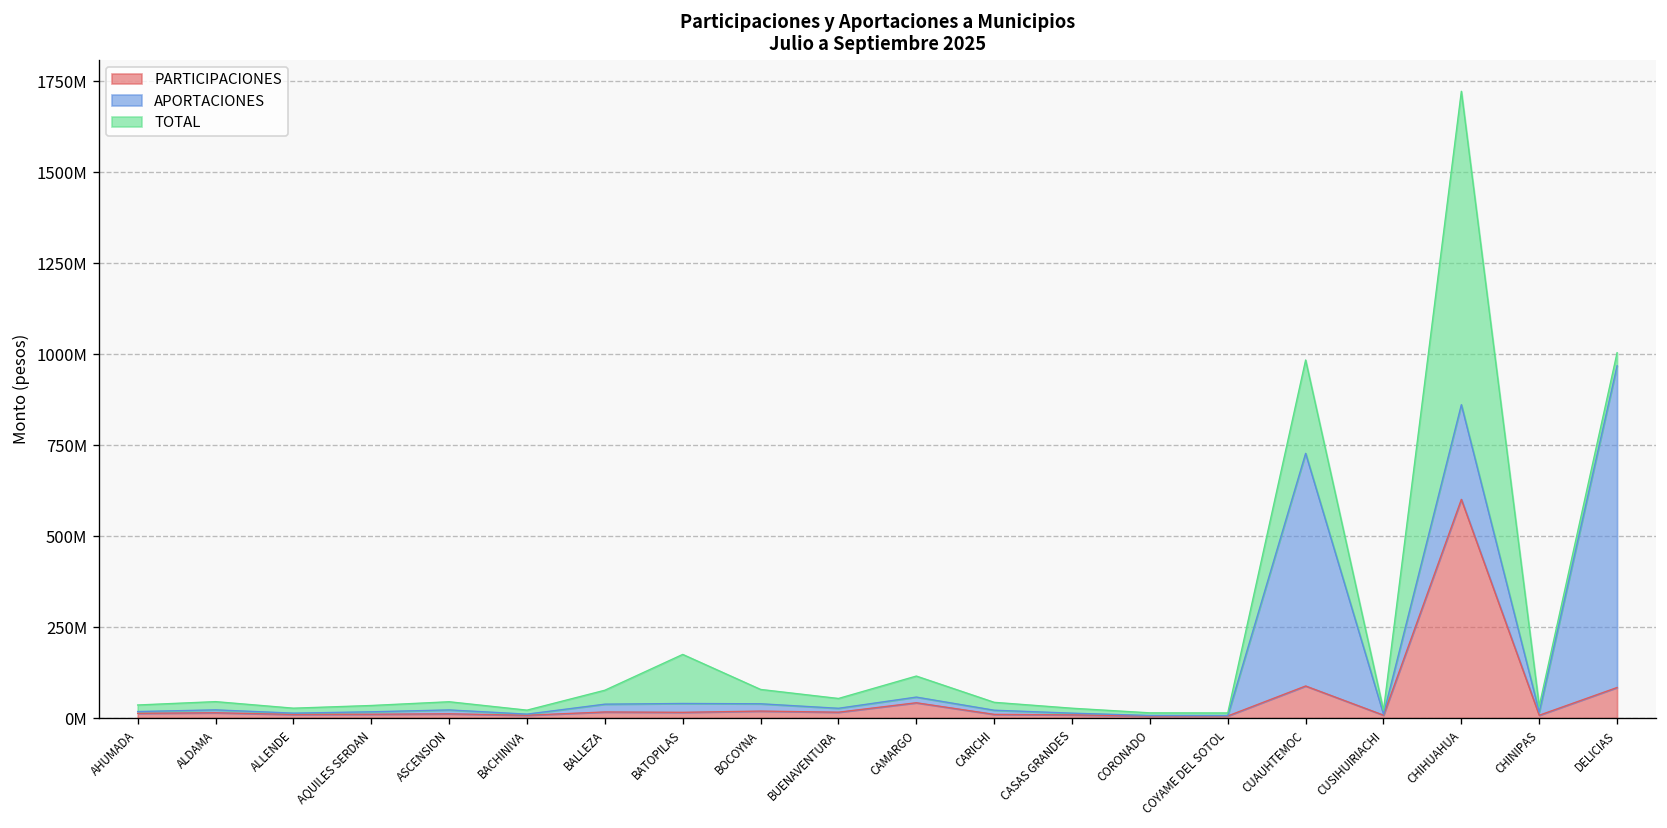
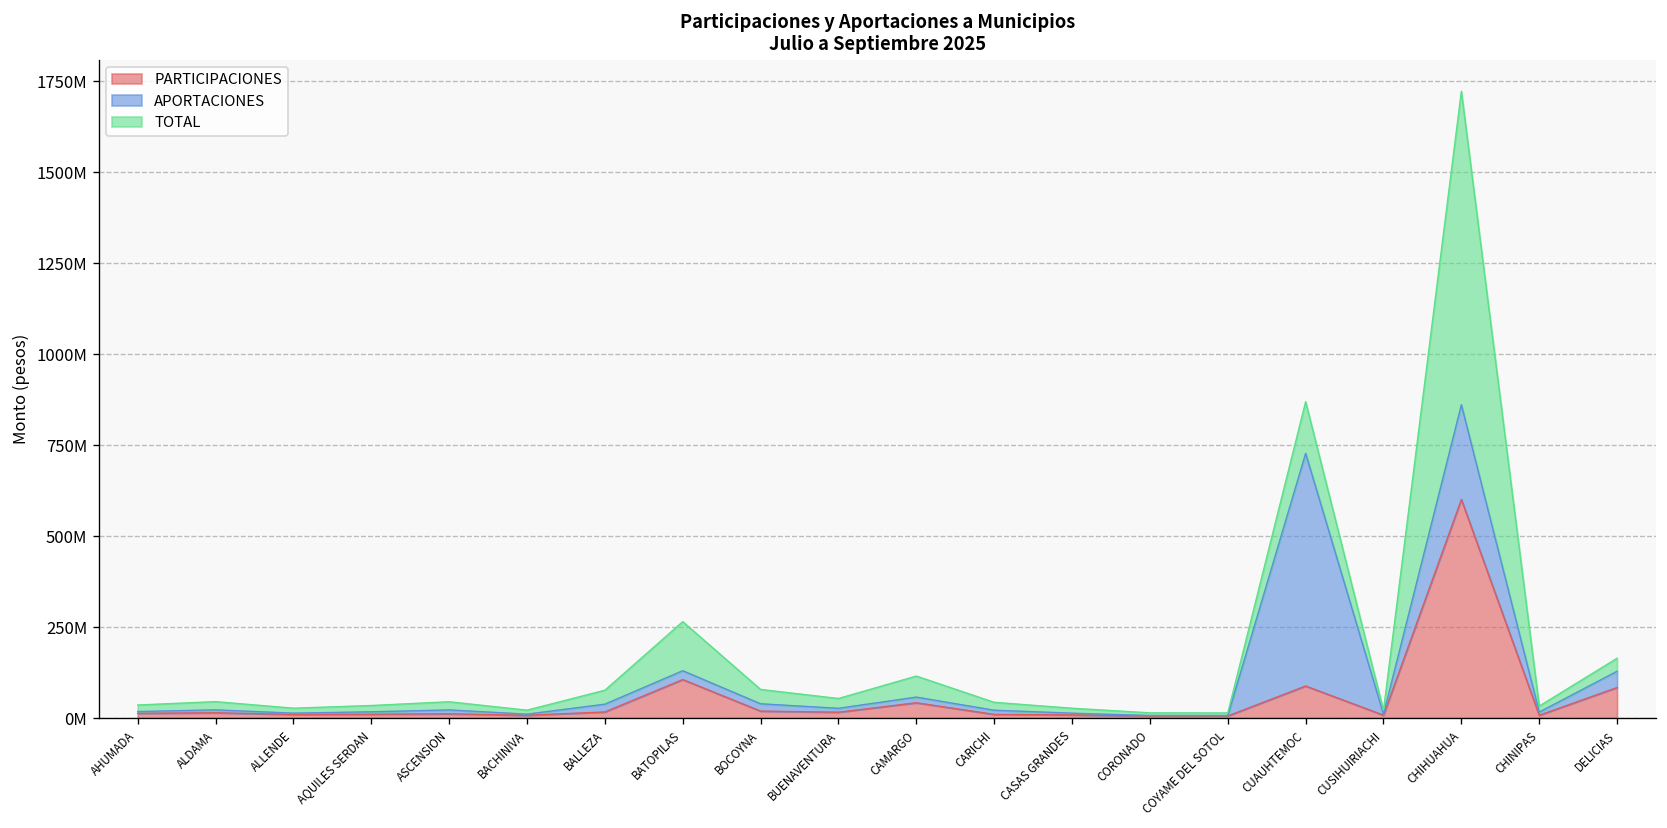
PARTICIPACIONES, BATOPILAS: 20000000 -> 110000000
TOTAL, CUAUHTEMOC: 260000000 -> 140000000
APORTACIONES, DELICIAS: 880000000 -> 40000000
